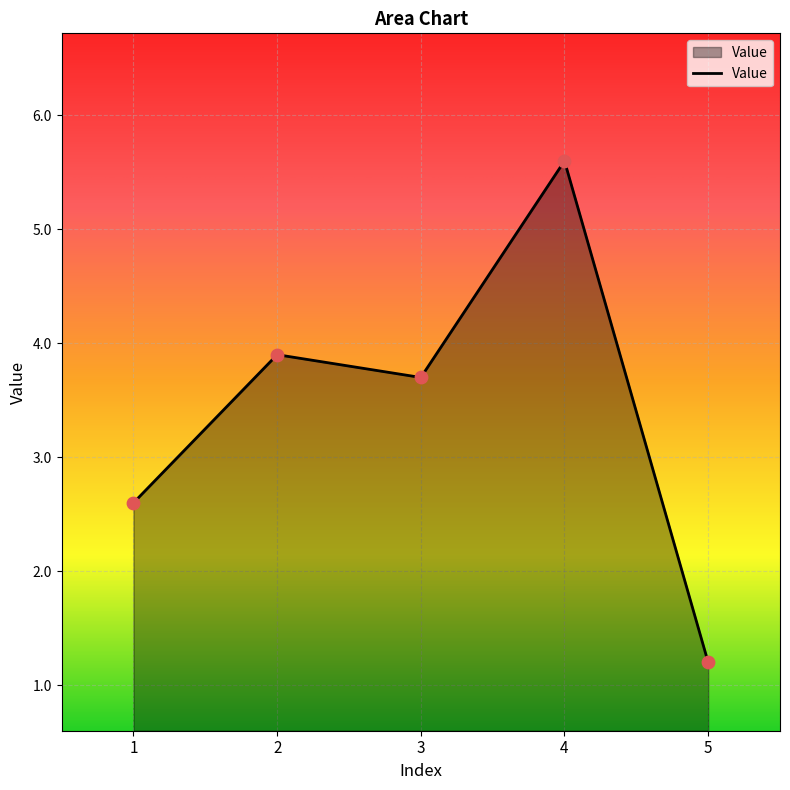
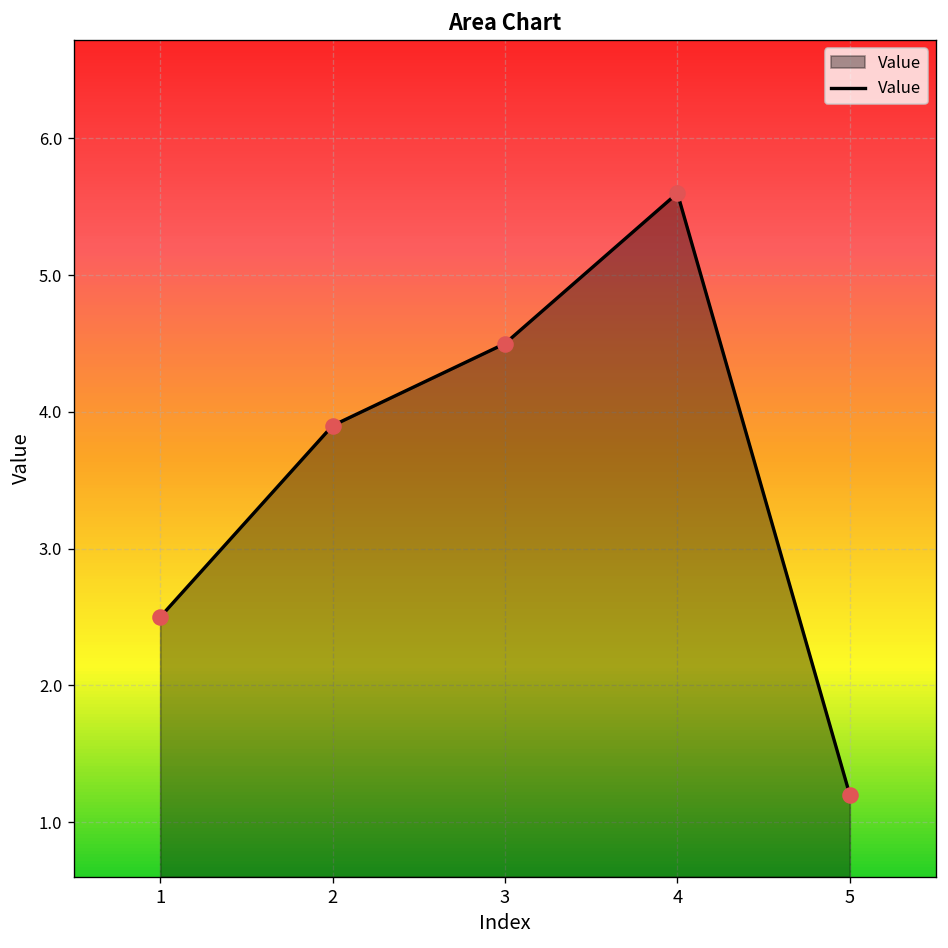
1: 2.6 -> 2.5
3: 3.7 -> 4.5
